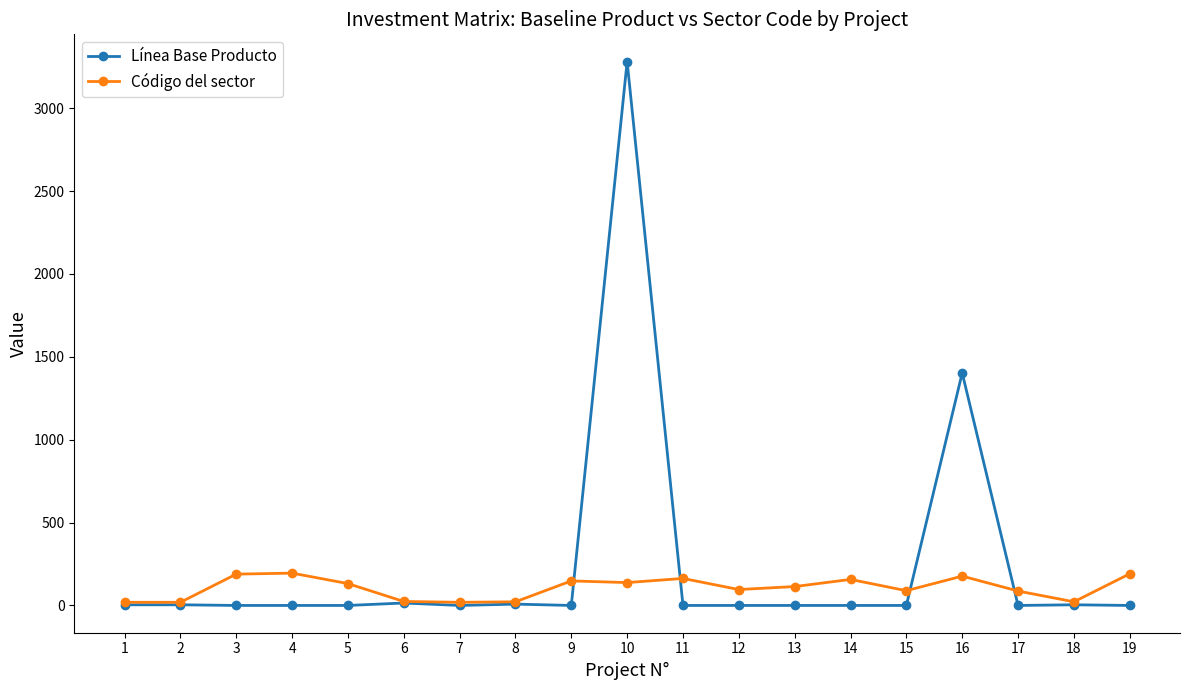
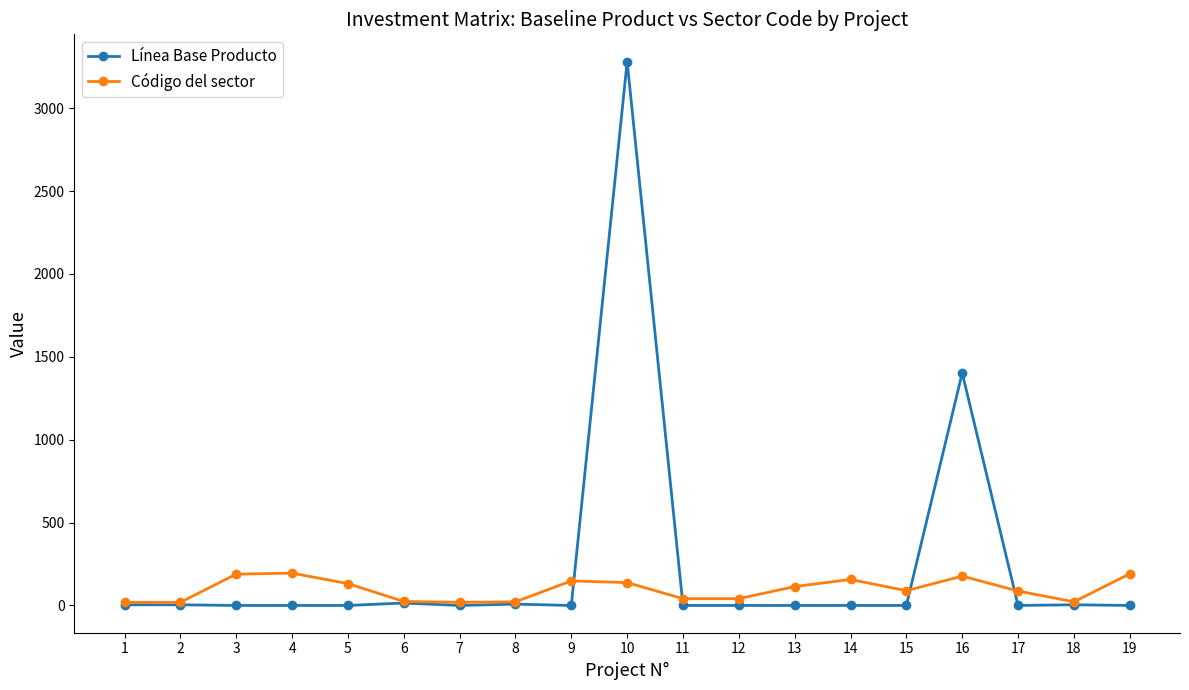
Código del sector, 11: 160 -> 40
Código del sector, 12: 100 -> 40
